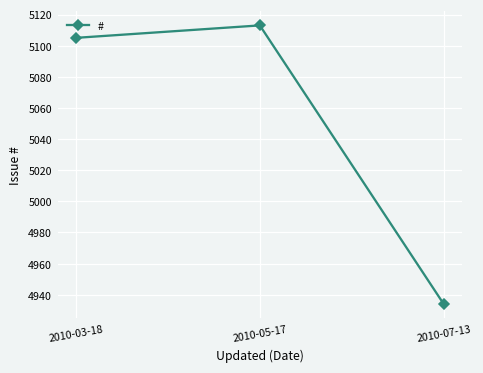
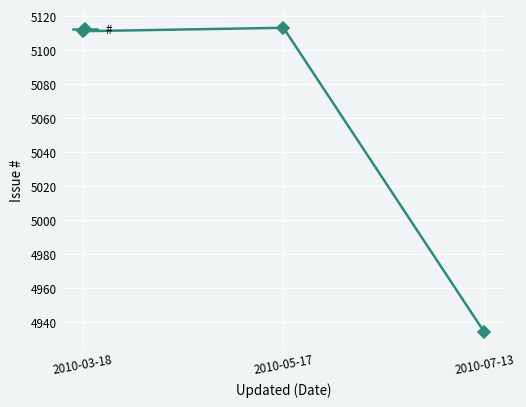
2010-03-18: 5105 -> 5111
